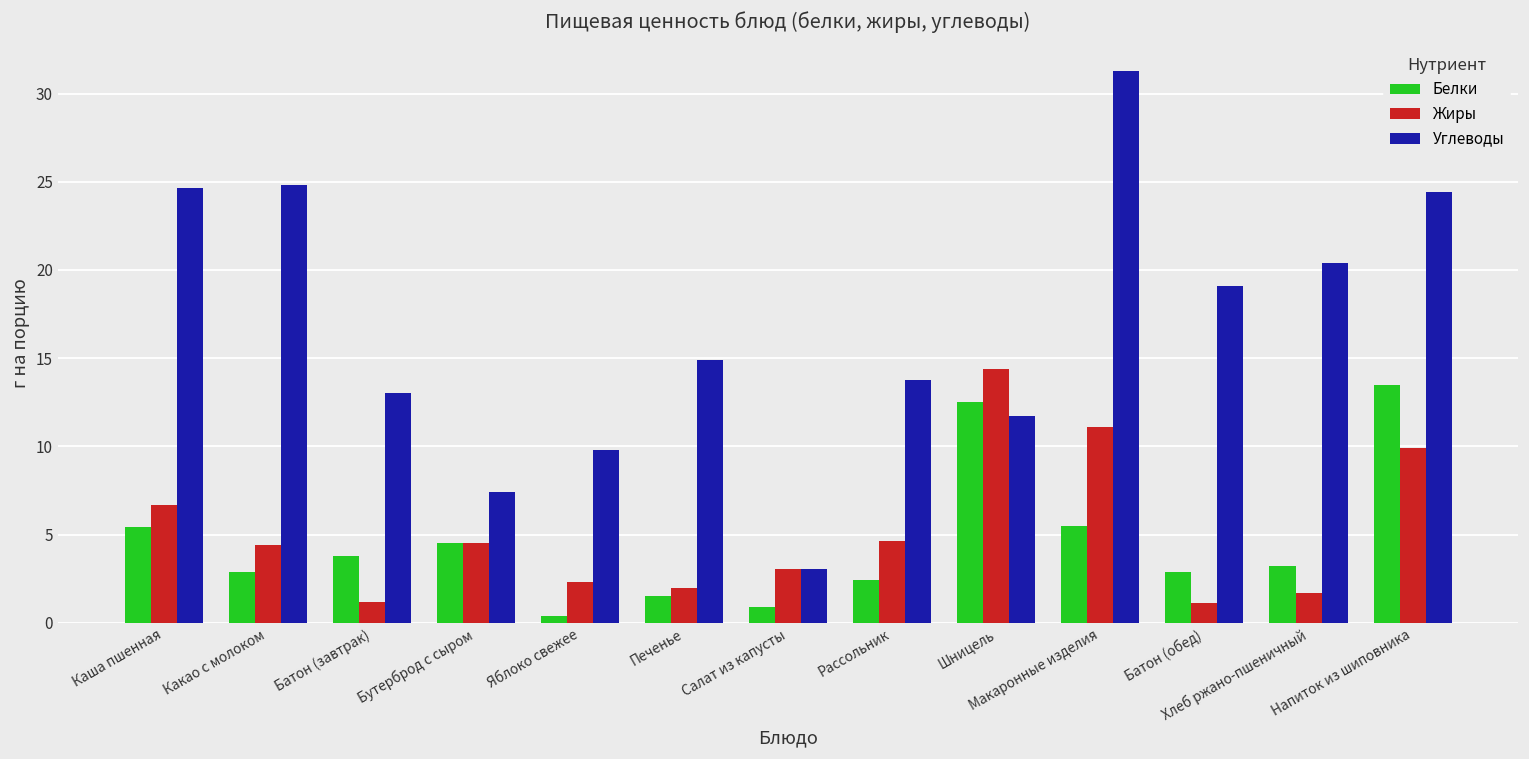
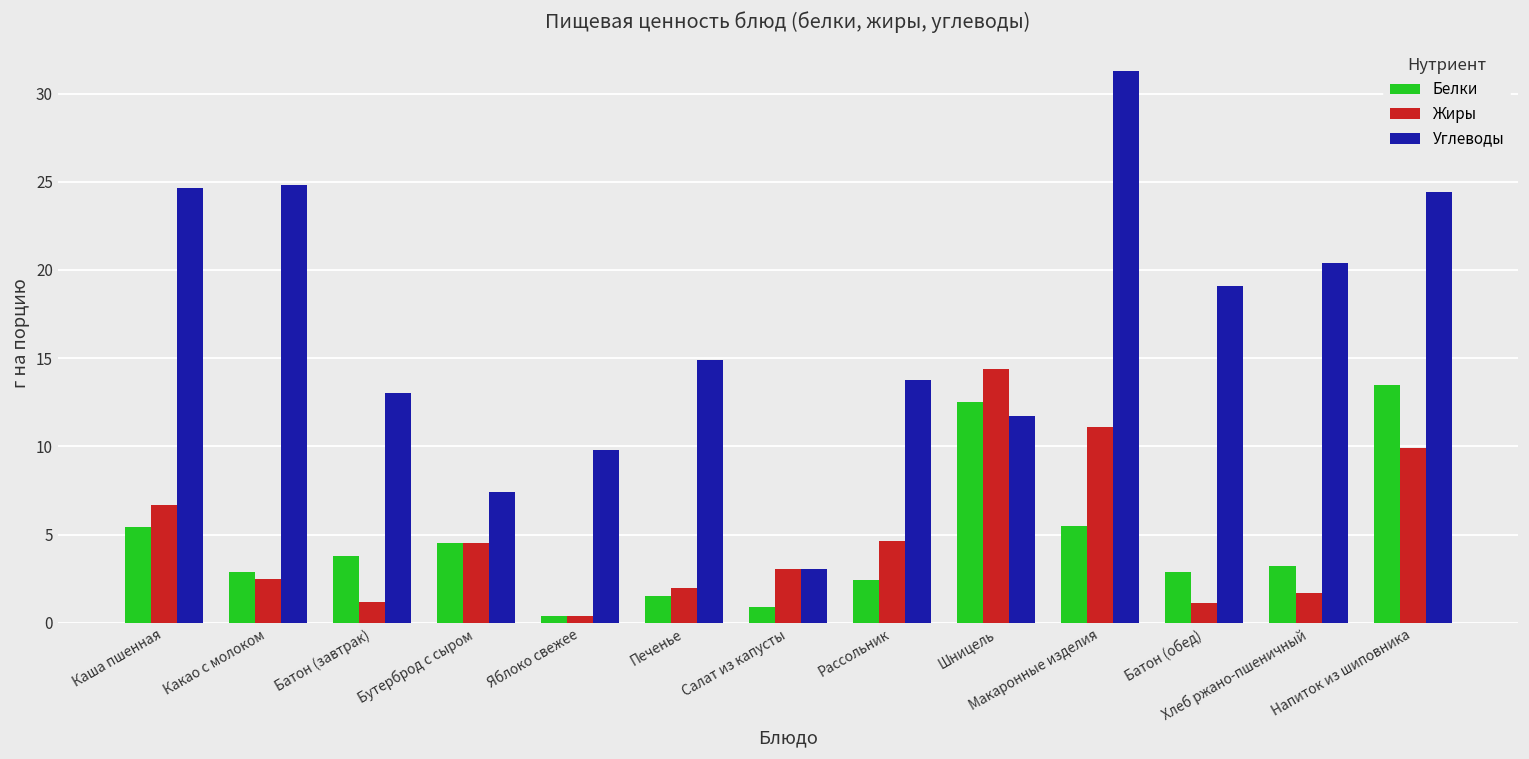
Жиры, Какао с молоком: 4.4 -> 2.5
Жиры, Яблоко свежее: 2.3 -> 0.4
